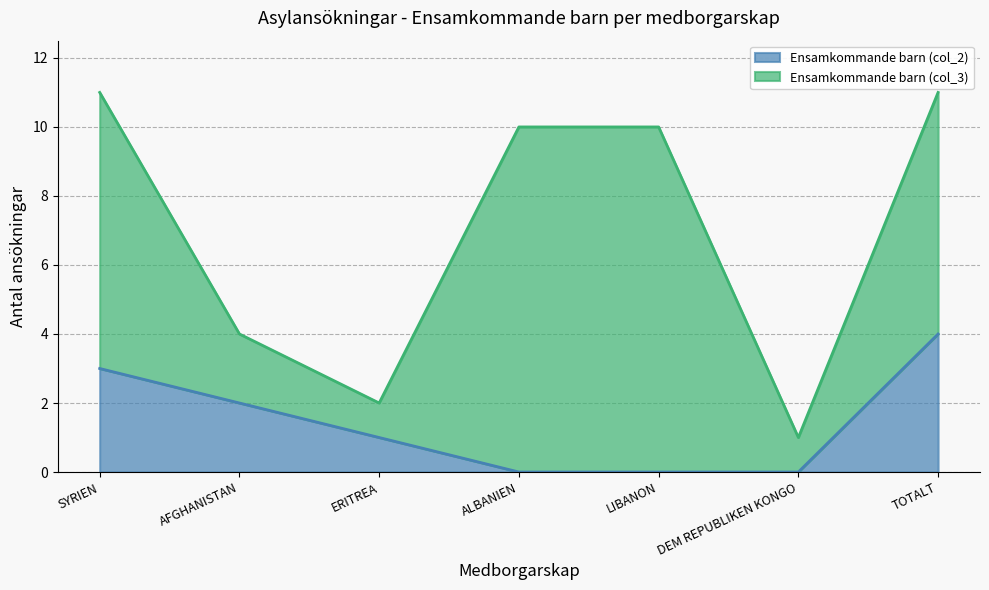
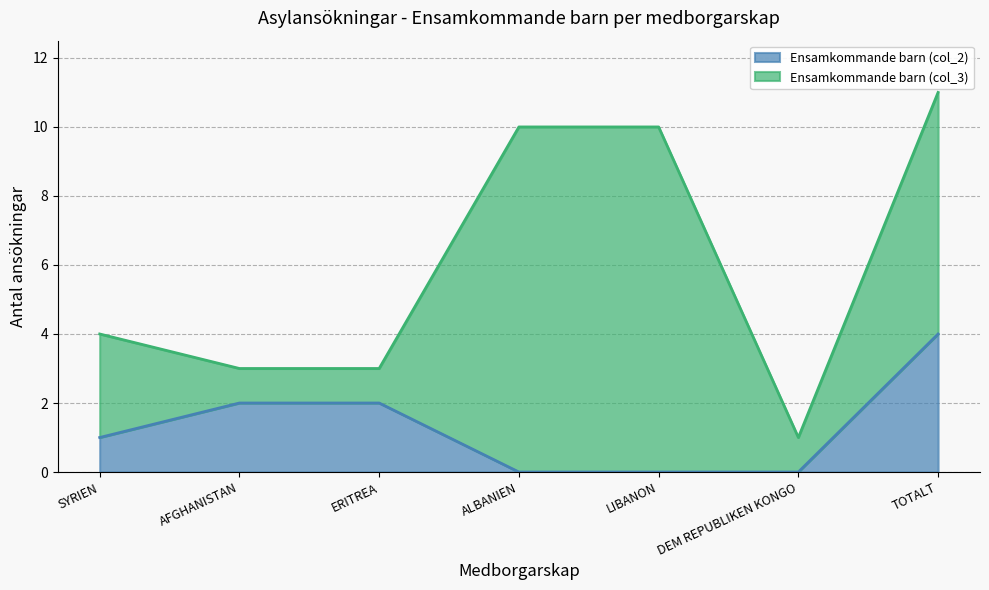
Ensamkommande barn (col_2), SYRIEN: 3 -> 1
Ensamkommande barn (col_3), SYRIEN: 8 -> 3
Ensamkommande barn (col_3), AFGHANISTAN: 2 -> 1
Ensamkommande barn (col_2), ERITREA: 1 -> 2
